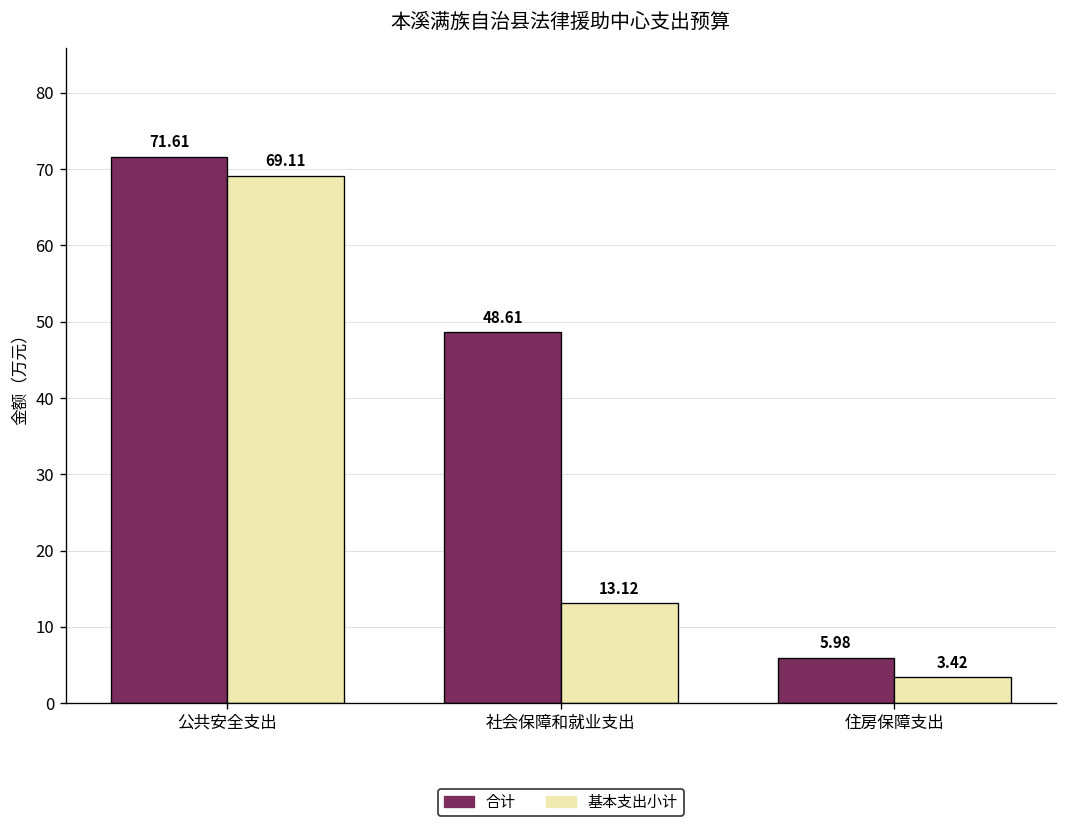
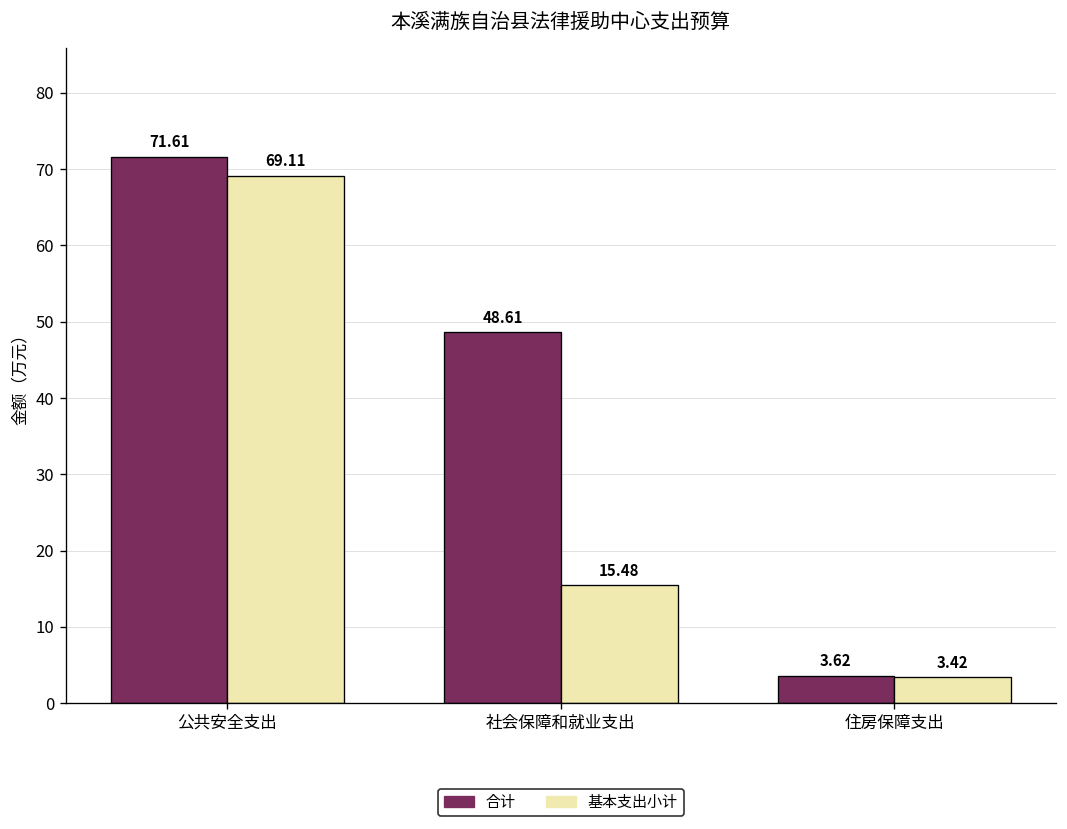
基本支出小计, 社会保障和就业支出: 13.12 -> 15.48
合计, 住房保障支出: 5.98 -> 3.62
